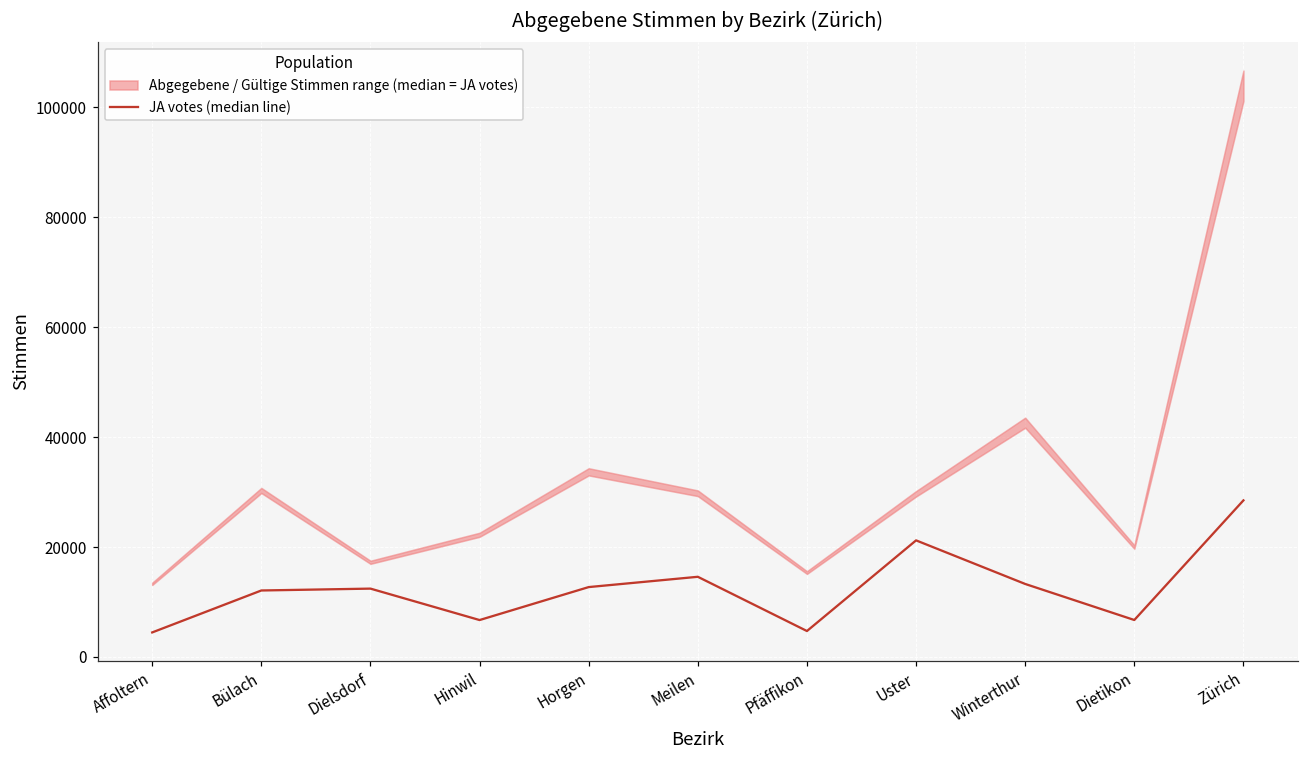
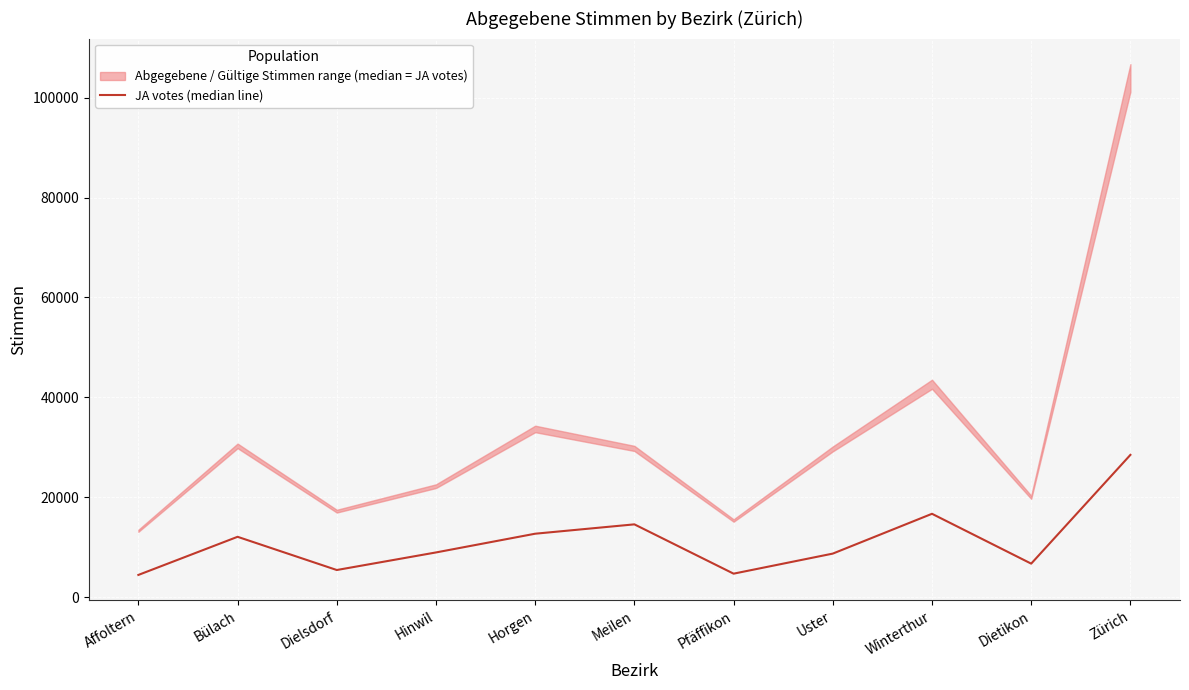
JA votes (median line), Dielsdorf: 12000 -> 5000
JA votes (median line), Hinwil: 7000 -> 9000
JA votes (median line), Uster: 21000 -> 9000
JA votes (median line), Winterthur: 13000 -> 17000
